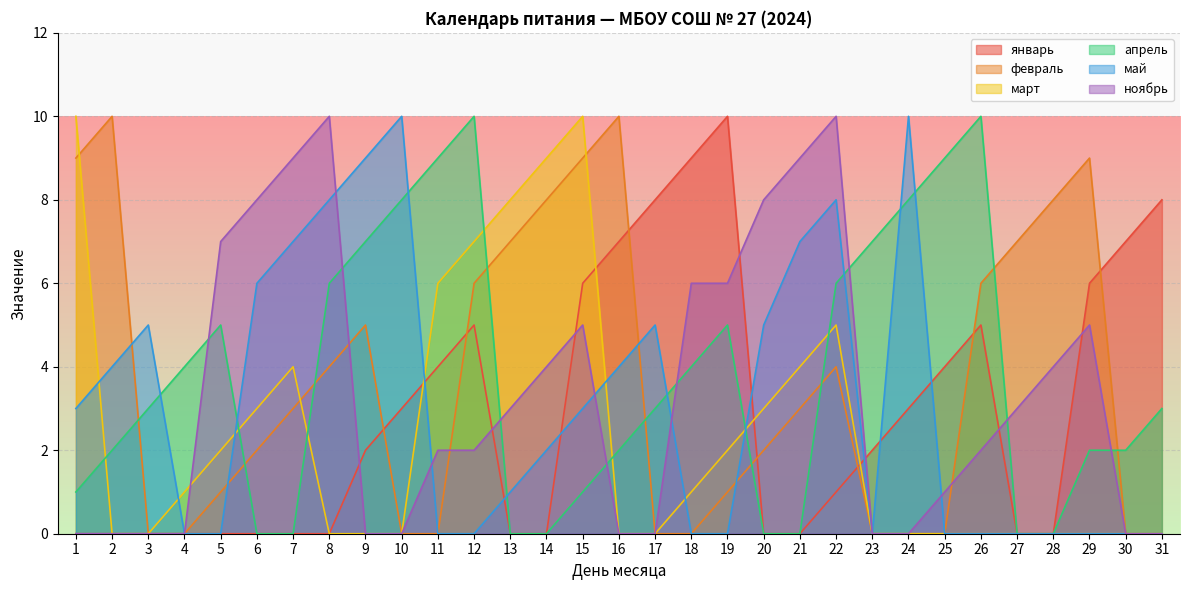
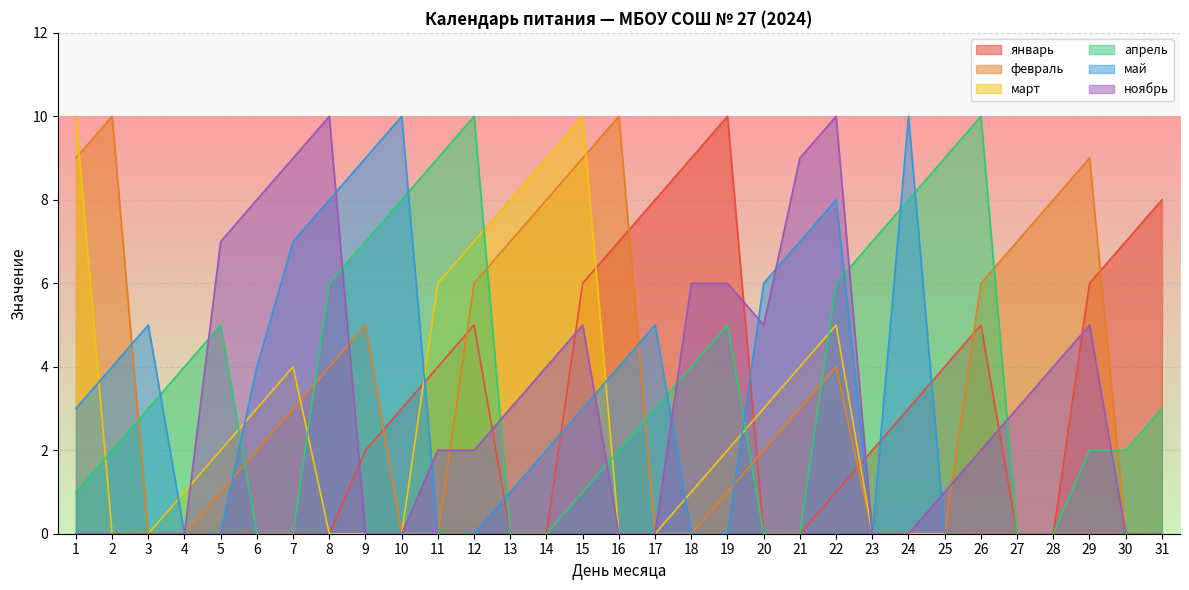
май, 6: 6 -> 4
май, 20: 5 -> 6
ноябрь, 20: 8 -> 5
